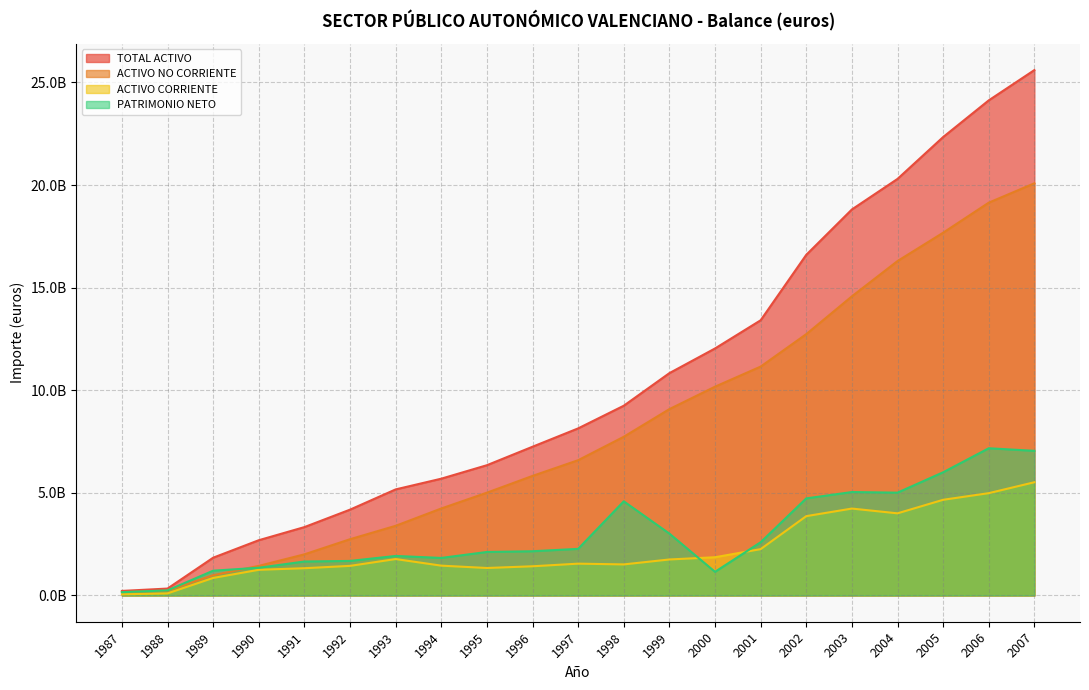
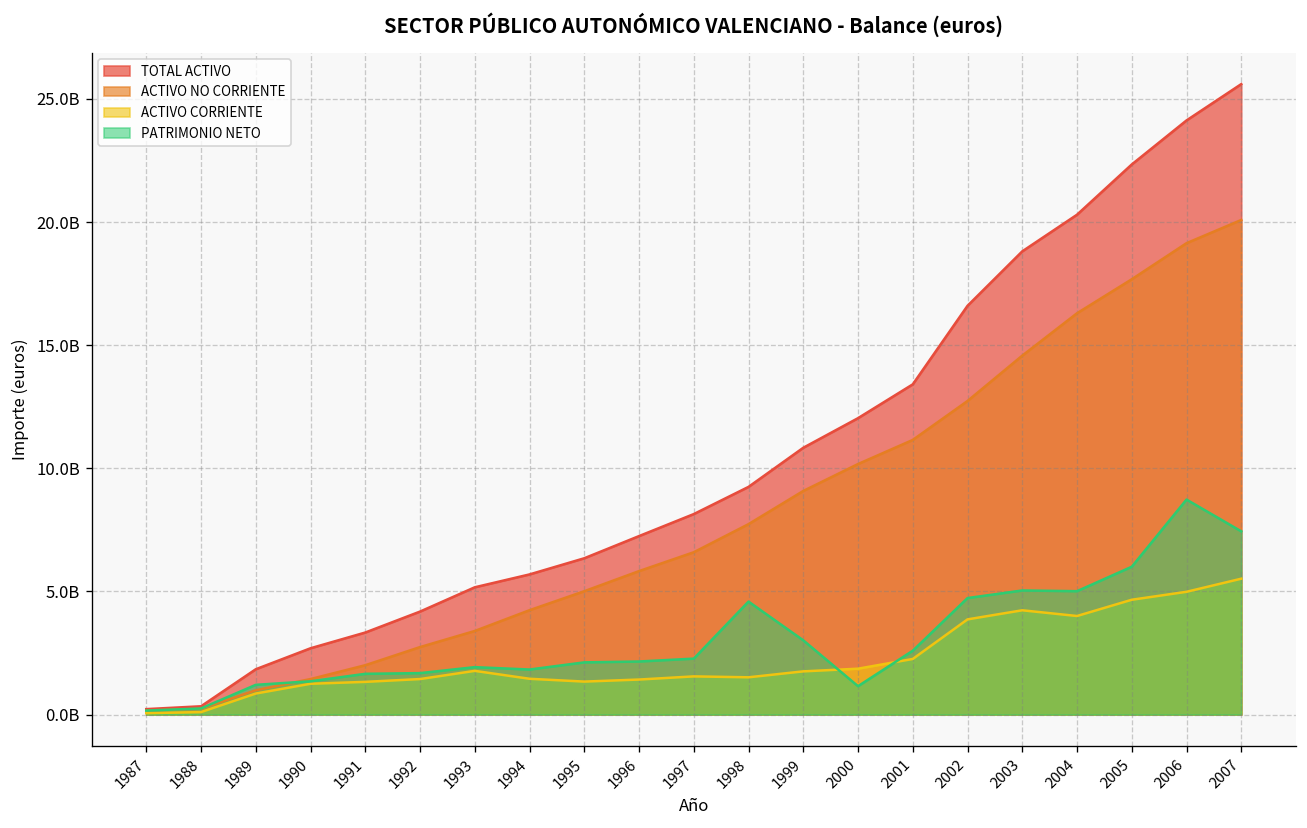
PATRIMONIO NETO, 2006: 7200000000 -> 8700000000
PATRIMONIO NETO, 2007: 7000000000 -> 7400000000
